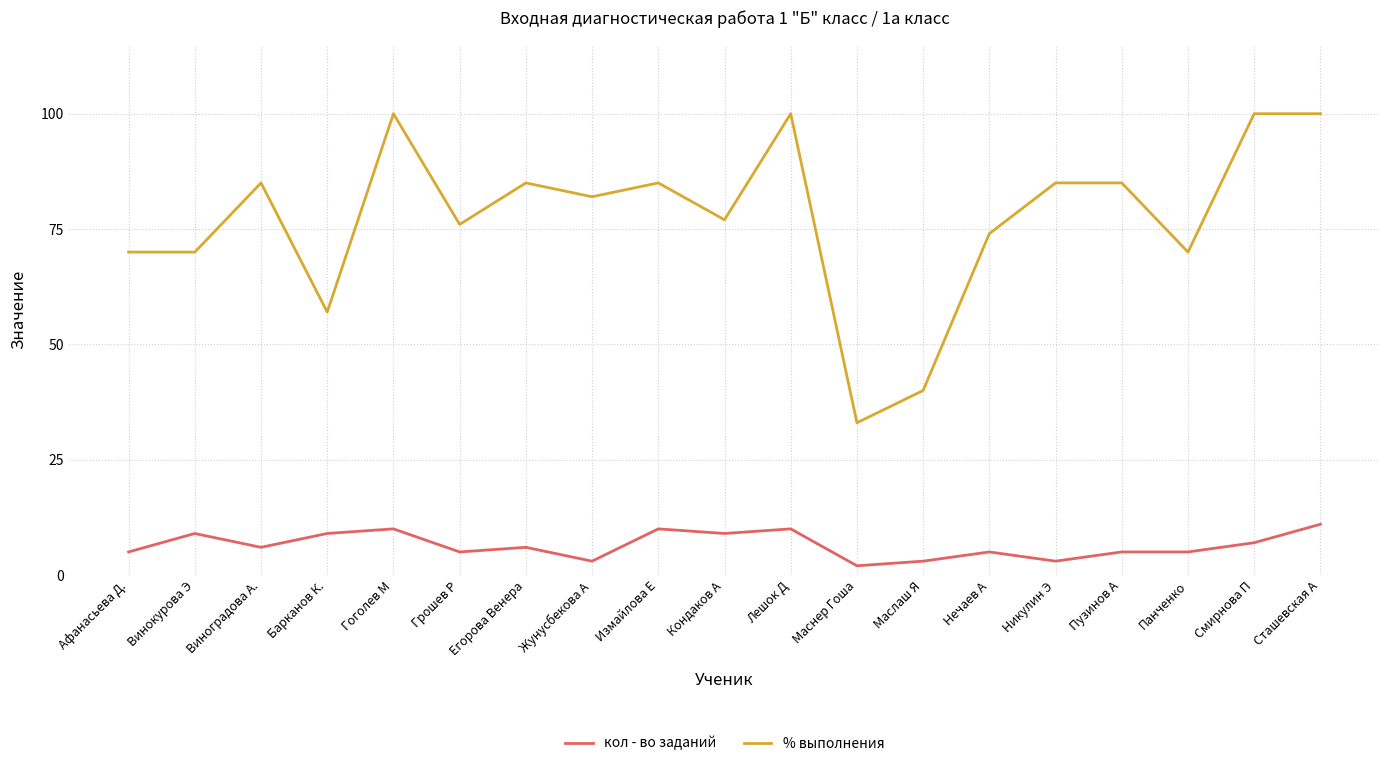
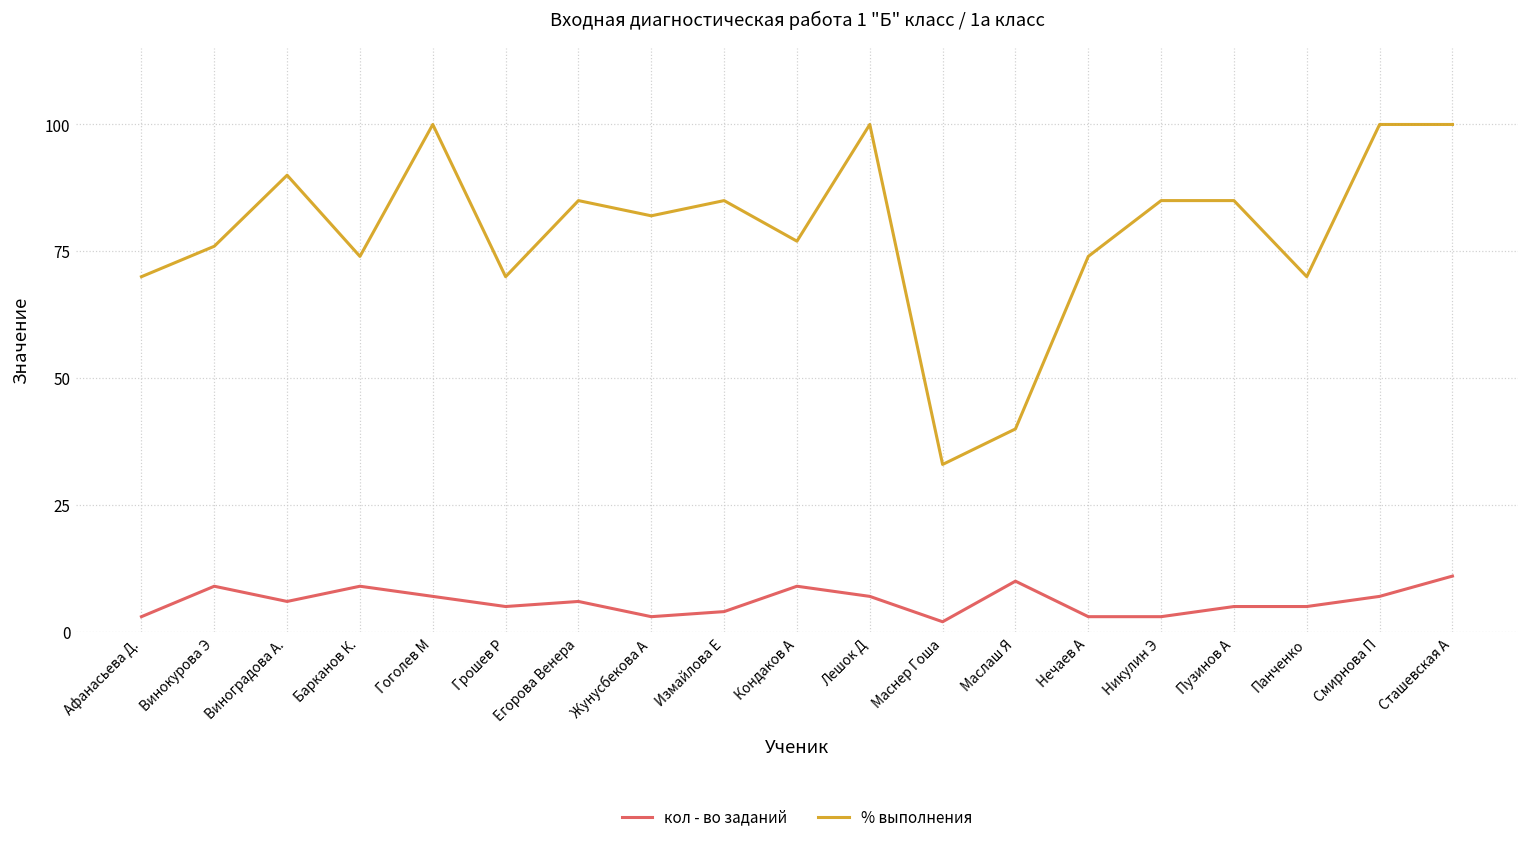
кол - во заданий, Афанасьева Д.: 5 -> 3
% выполнения, Винокурова Э: 70 -> 76
% выполнения, Виноградова А.: 85 -> 90
% выполнения, Барканов К.: 57 -> 74
кол - во заданий, Гоголев М: 10 -> 7
% выполнения, Грошев Р: 76 -> 70
кол - во заданий, Измайлова Е: 10 -> 4
кол - во заданий, Лешок Д: 10 -> 7
кол - во заданий, Маслаш Я: 3 -> 10
кол - во заданий, Нечаев А: 5 -> 3
